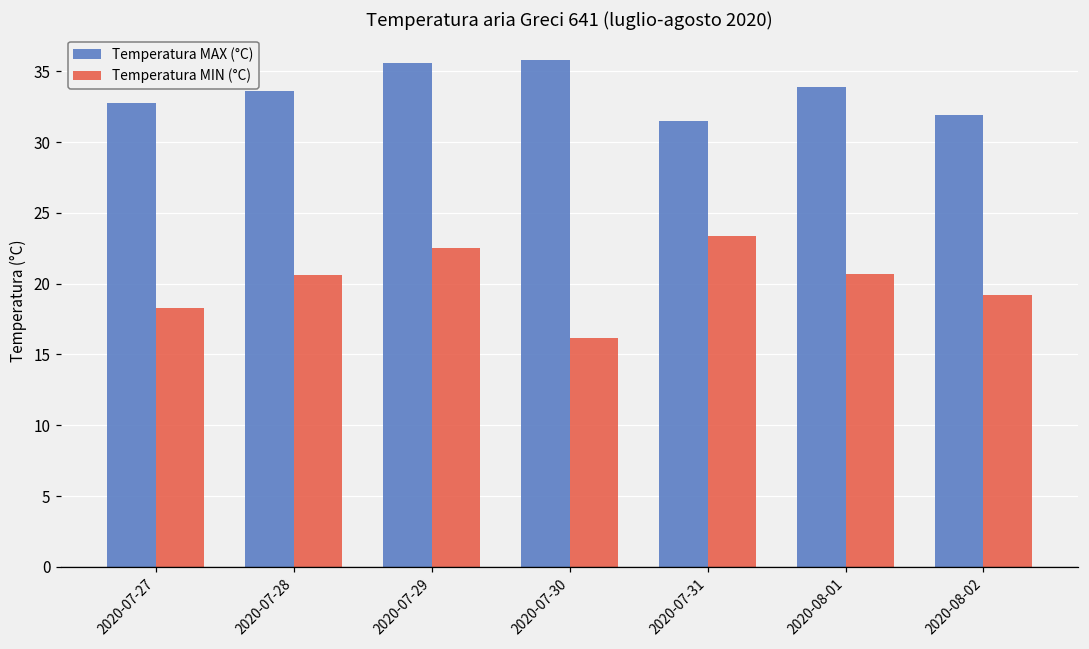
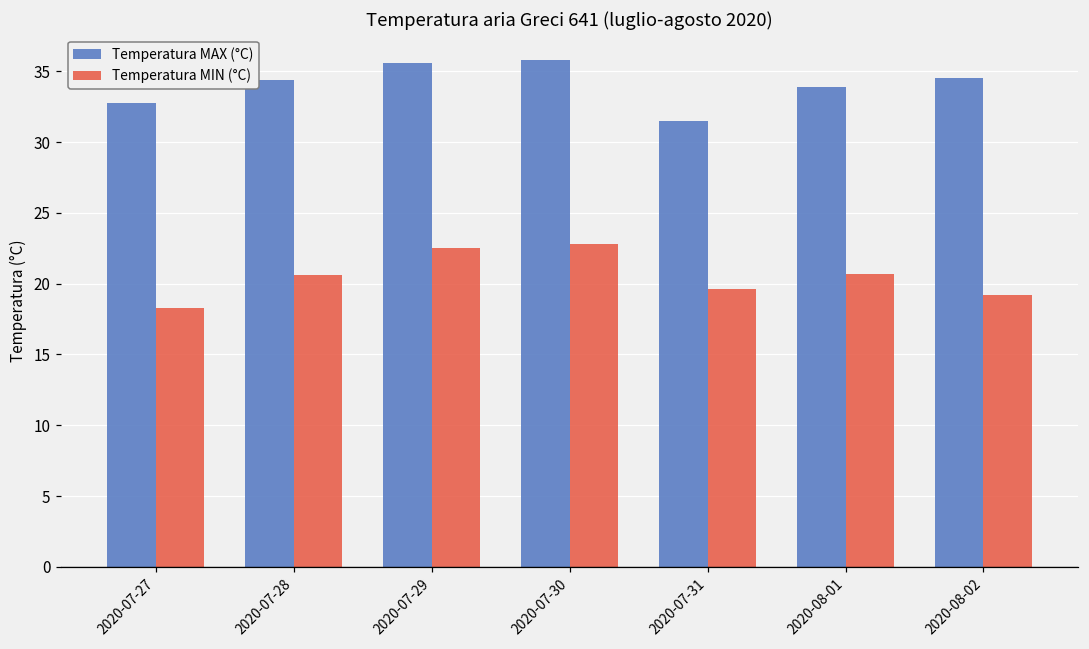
Temperatura MAX (°C), 2020-07-28: 33.6 -> 34.4
Temperatura MIN (°C), 2020-07-30: 16.2 -> 22.8
Temperatura MIN (°C), 2020-07-31: 23.4 -> 19.6
Temperatura MAX (°C), 2020-08-02: 31.9 -> 34.5
